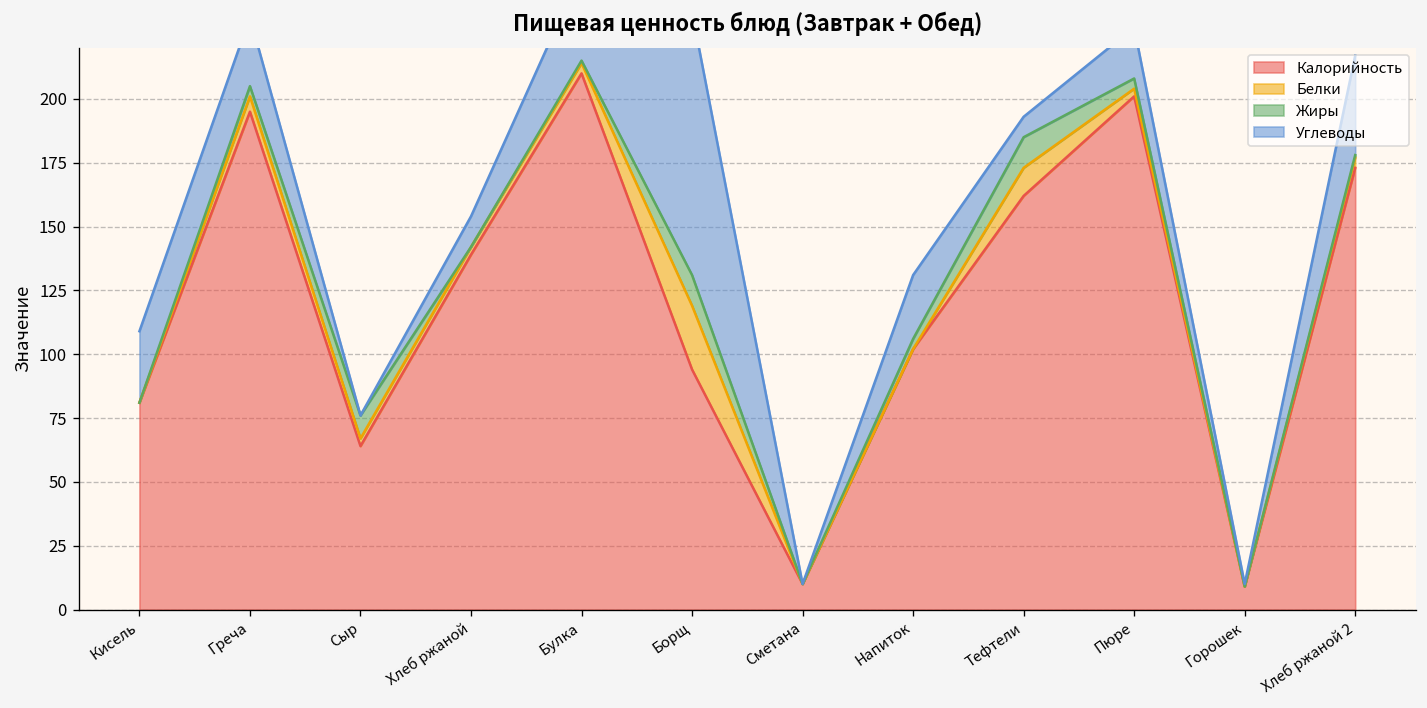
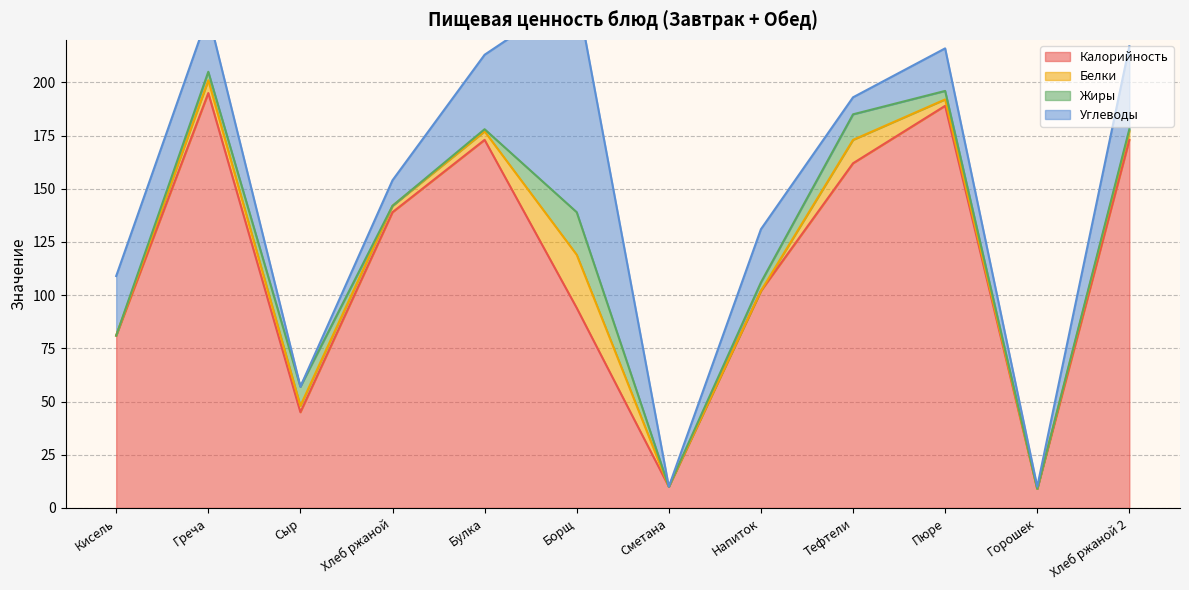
Калорийность, Сыр: 64 -> 45
Калорийность, Булка: 210 -> 173
Жиры, Борщ: 12 -> 20
Калорийность, Пюре: 201 -> 189
